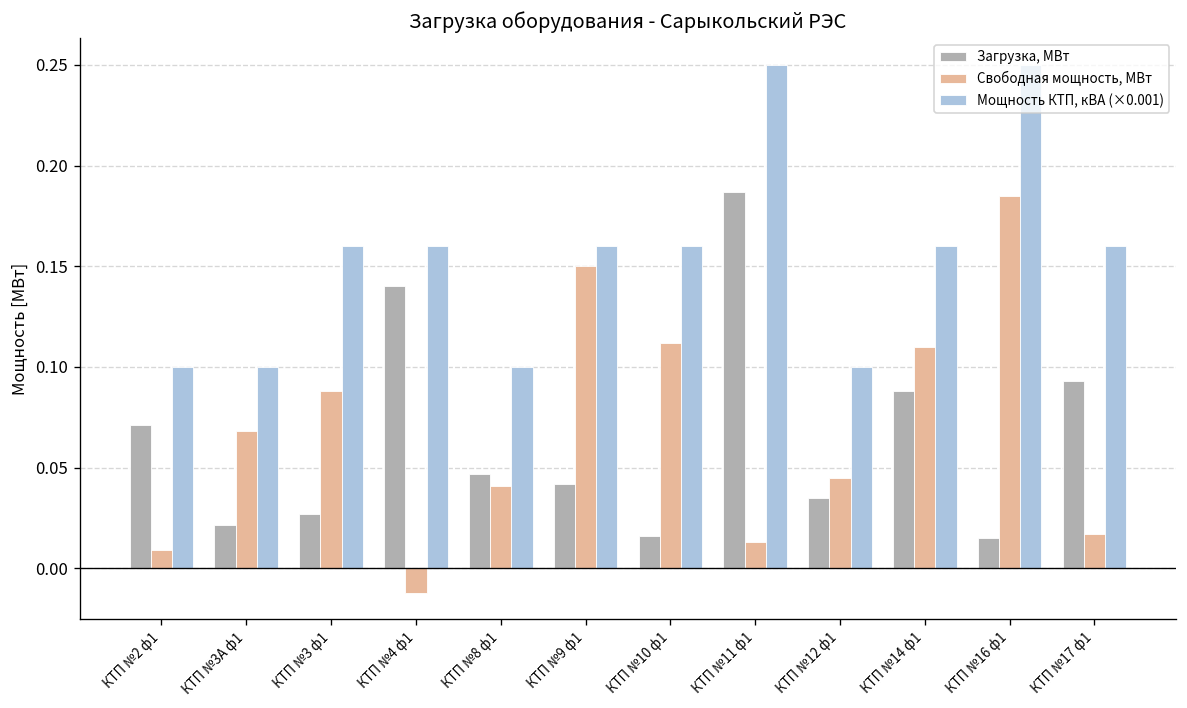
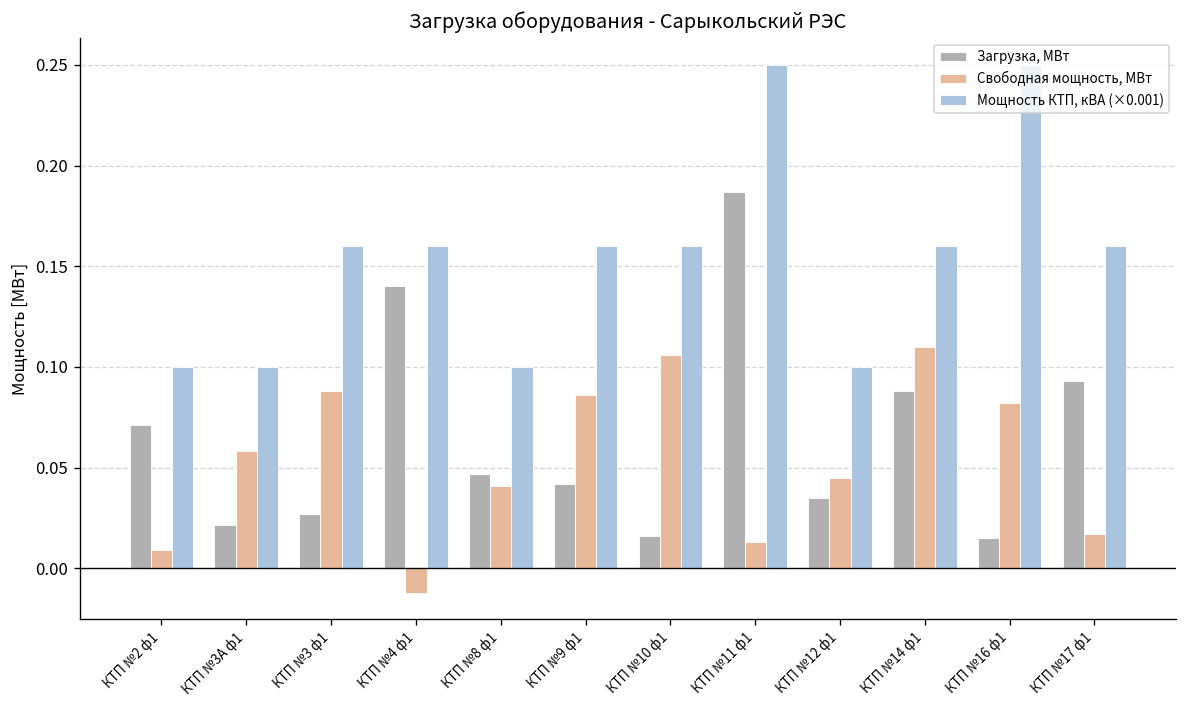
Свободная мощность, МВт, КТП №3А ф1: 0.068 -> 0.058
Свободная мощность, МВт, КТП №9 ф1: 0.150 -> 0.086
Свободная мощность, МВт, КТП №10 ф1: 0.112 -> 0.106
Свободная мощность, МВт, КТП №16 ф1: 0.185 -> 0.082
